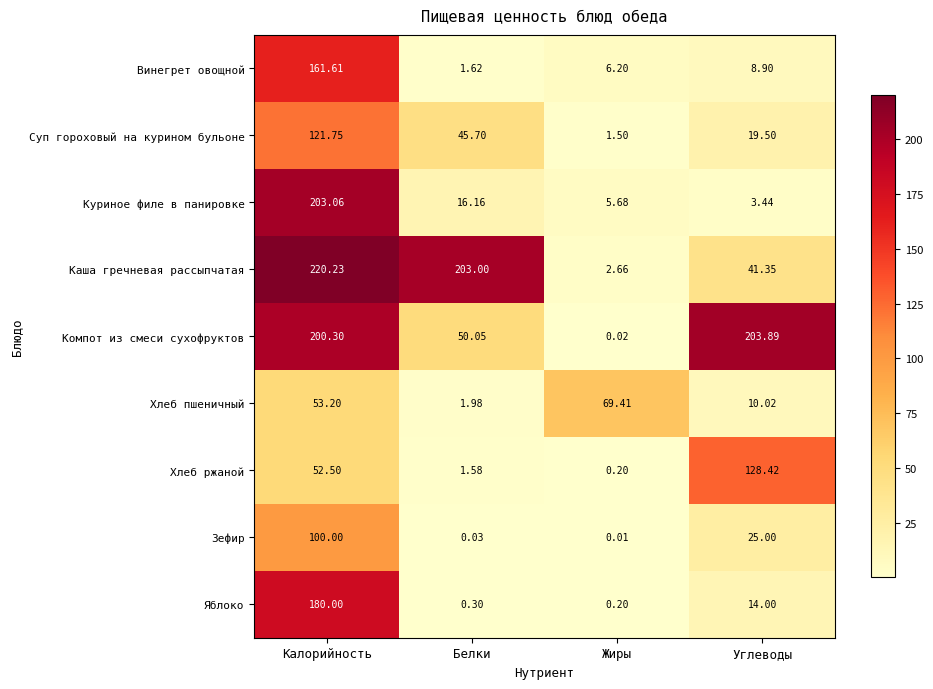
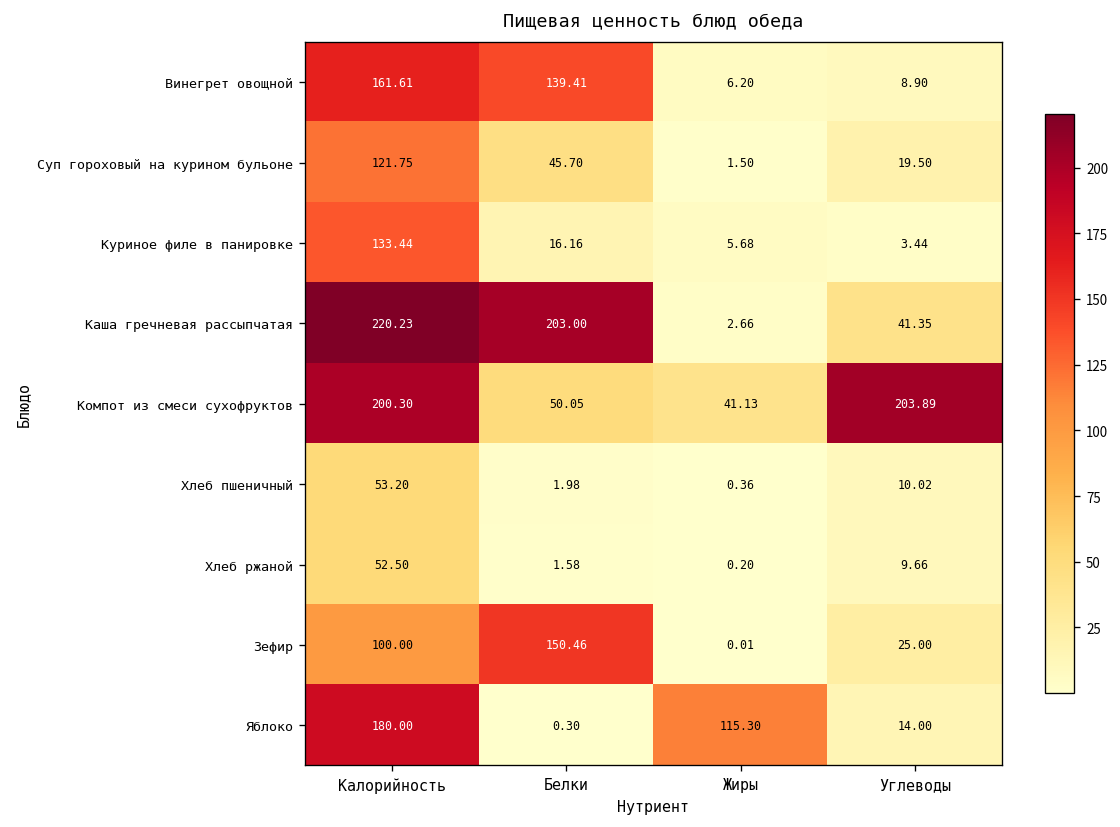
Винегрет овощной, Белки: 1.62 -> 139.41
Куриное филе в панировке, Калорийность: 203.06 -> 133.44
Компот из смеси сухофруктов, Жиры: 0.02 -> 41.13
Хлеб пшеничный, Жиры: 69.41 -> 0.36
Хлеб ржаной, Углеводы: 128.42 -> 9.66
Зефир, Белки: 0.03 -> 150.46
Яблоко, Жиры: 0.20 -> 115.30
